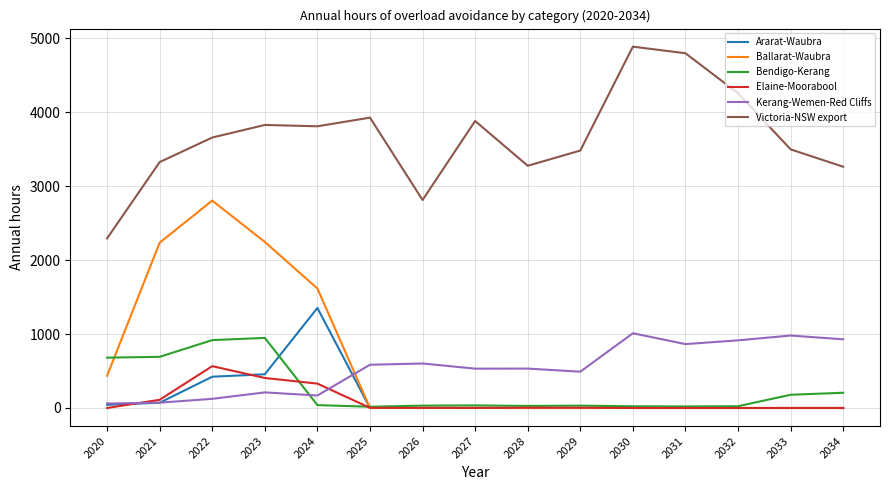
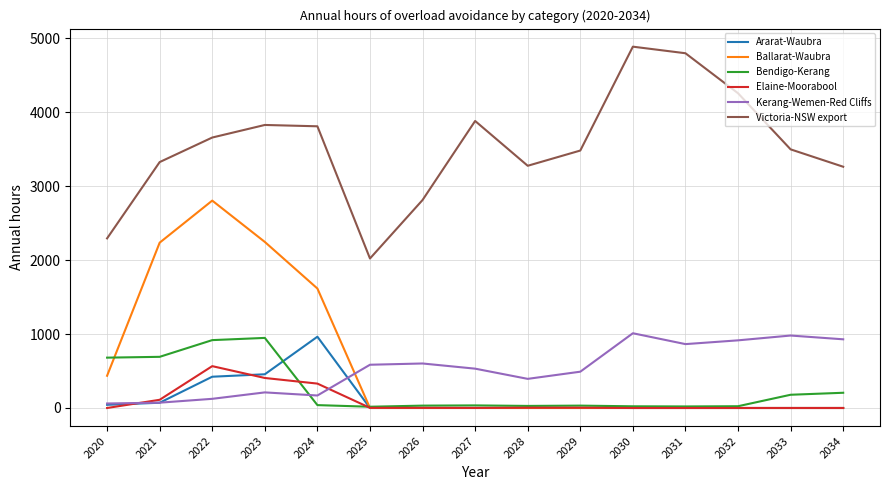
Ararat-Waubra, 2024: 1400 -> 1000
Victoria-NSW export, 2025: 3900 -> 2000
Kerang-Wemen-Red Cliffs, 2028: 500 -> 400
